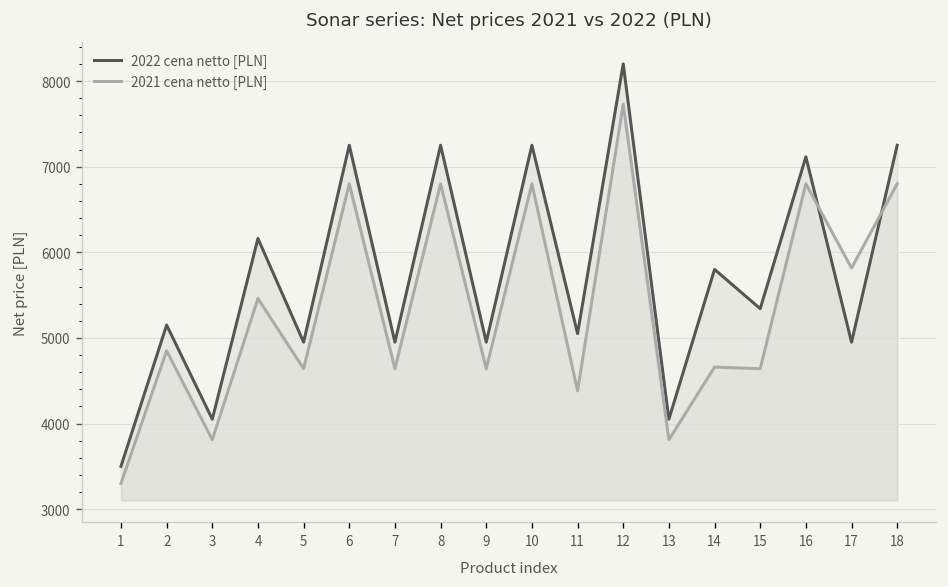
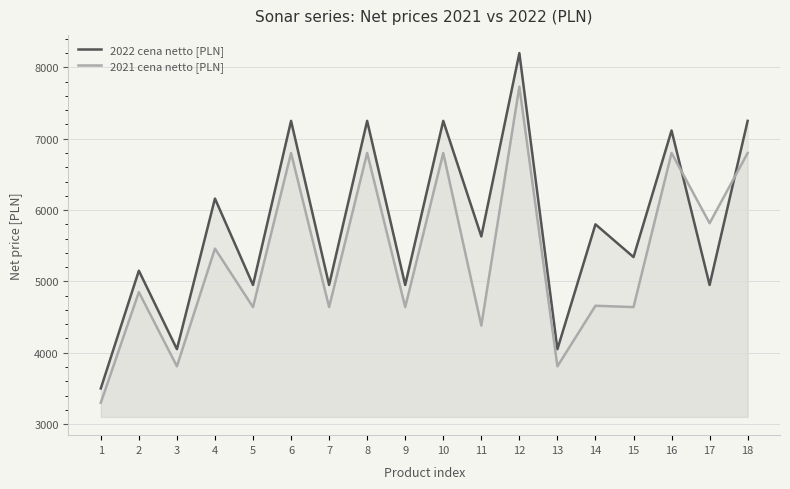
2022 cena netto [PLN], 11: 5100 -> 5600
